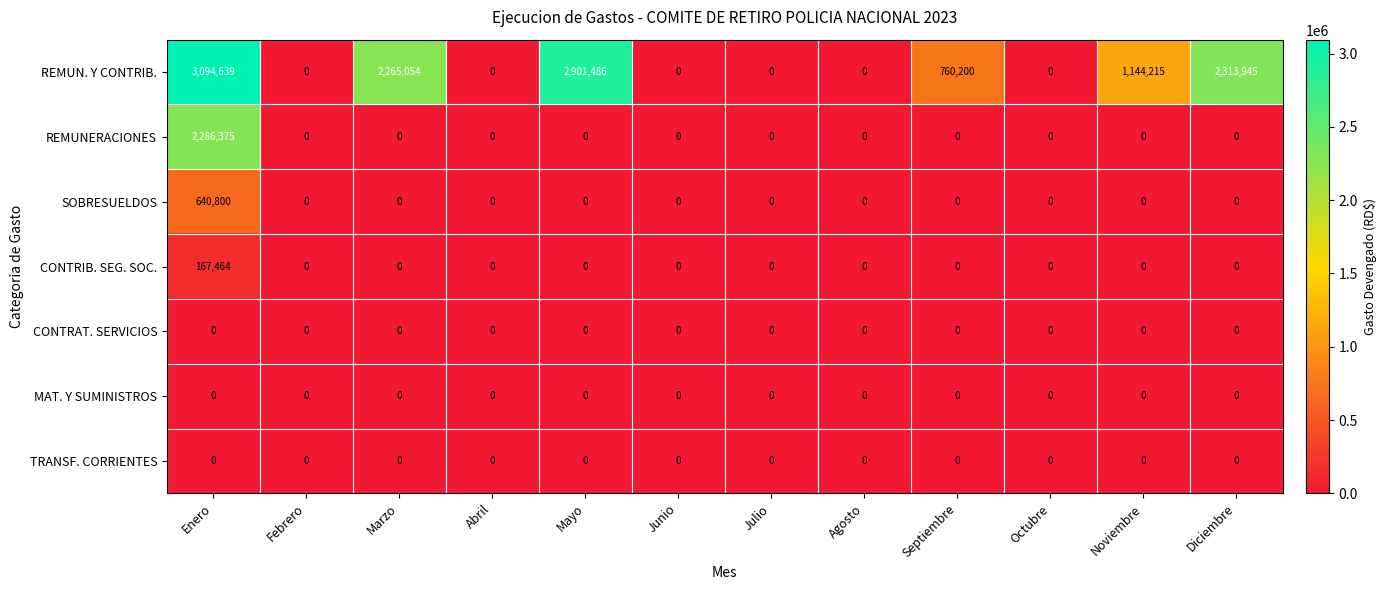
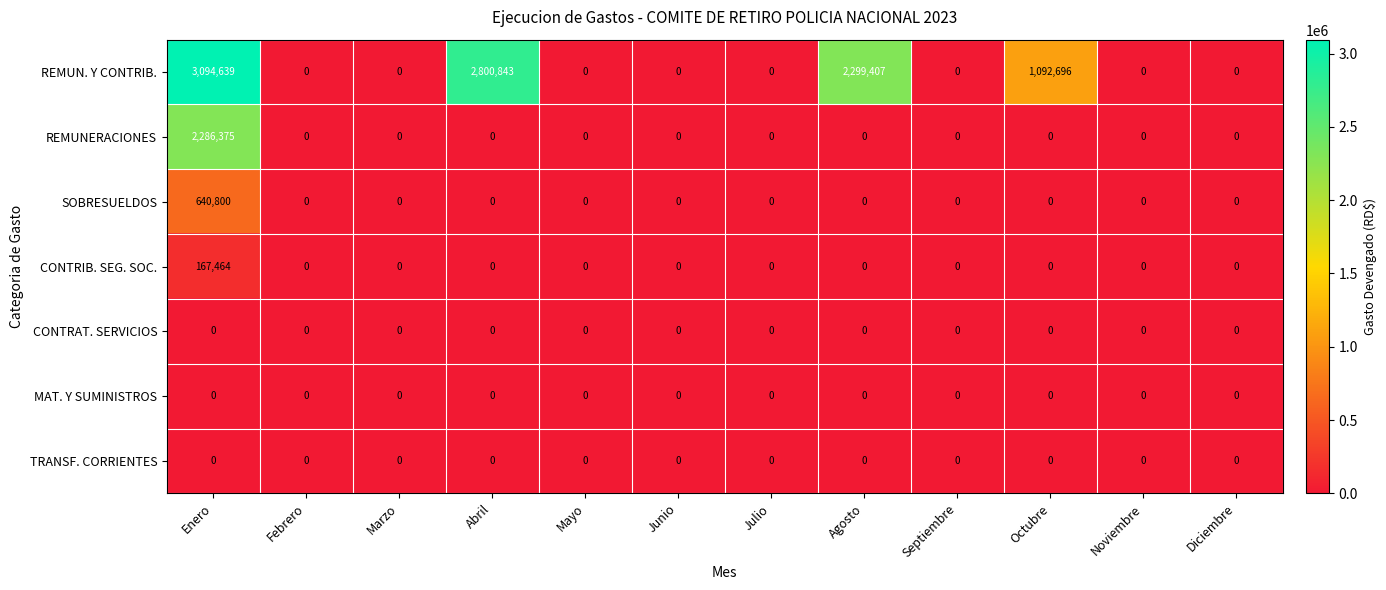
REMUN. Y CONTRIB., Marzo: 2,265,054 -> 0
REMUN. Y CONTRIB., Abril: 0 -> 2,800,843
REMUN. Y CONTRIB., Mayo: 2,901,486 -> 0
REMUN. Y CONTRIB., Agosto: 0 -> 2,299,407
REMUN. Y CONTRIB., Septiembre: 760,200 -> 0
REMUN. Y CONTRIB., Octubre: 0 -> 1,092,696
REMUN. Y CONTRIB., Noviembre: 1,144,215 -> 0
REMUN. Y CONTRIB., Diciembre: 2,313,945 -> 0
